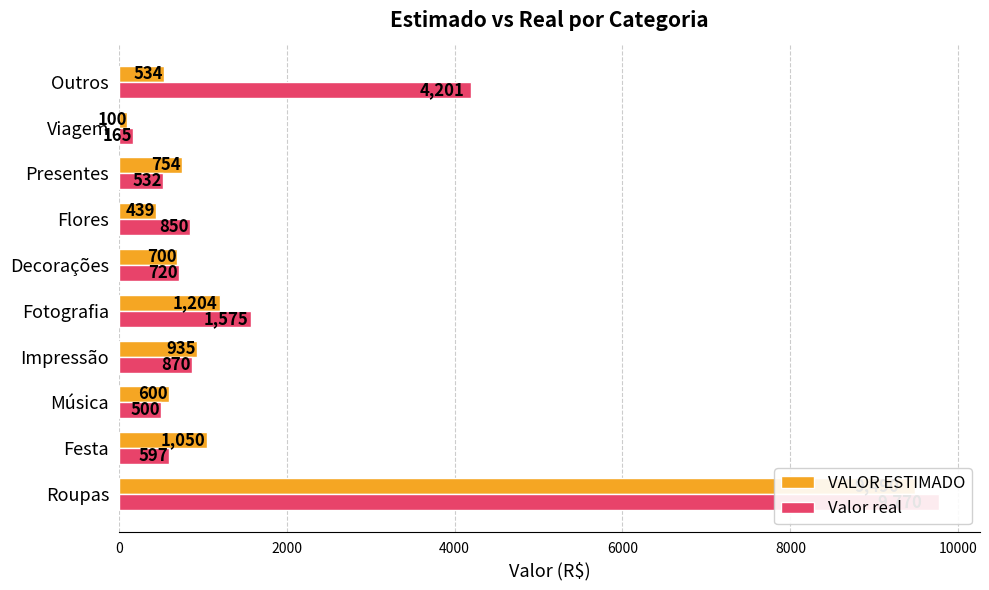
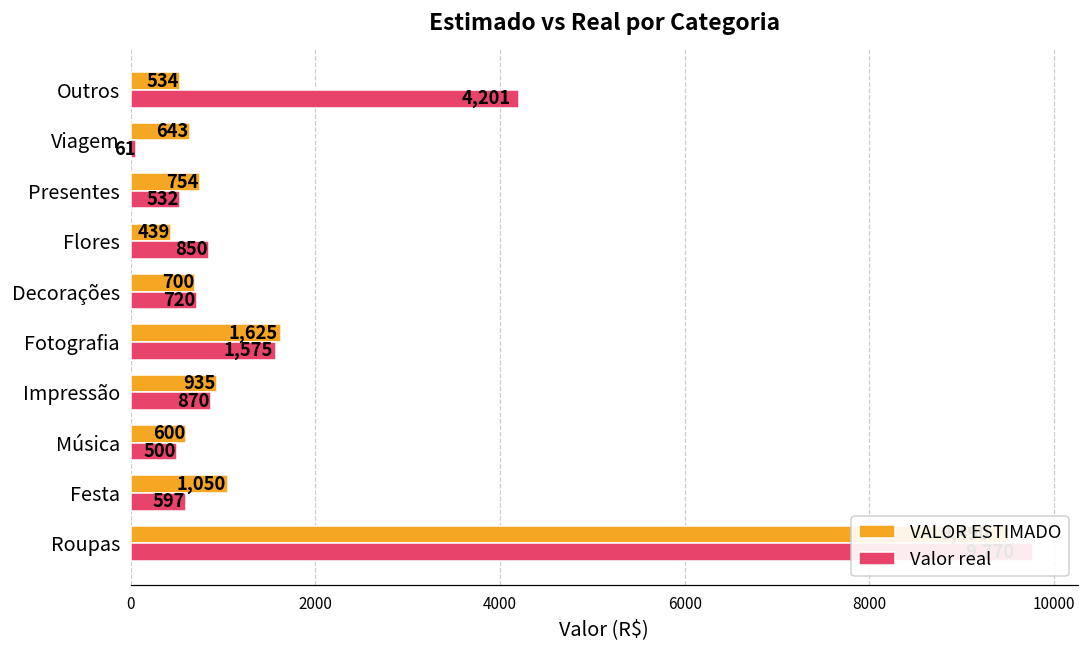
VALOR ESTIMADO, Viagem: 100 -> 643
Valor real, Viagem: 165 -> 61
VALOR ESTIMADO, Fotografia: 1,204 -> 1,625
